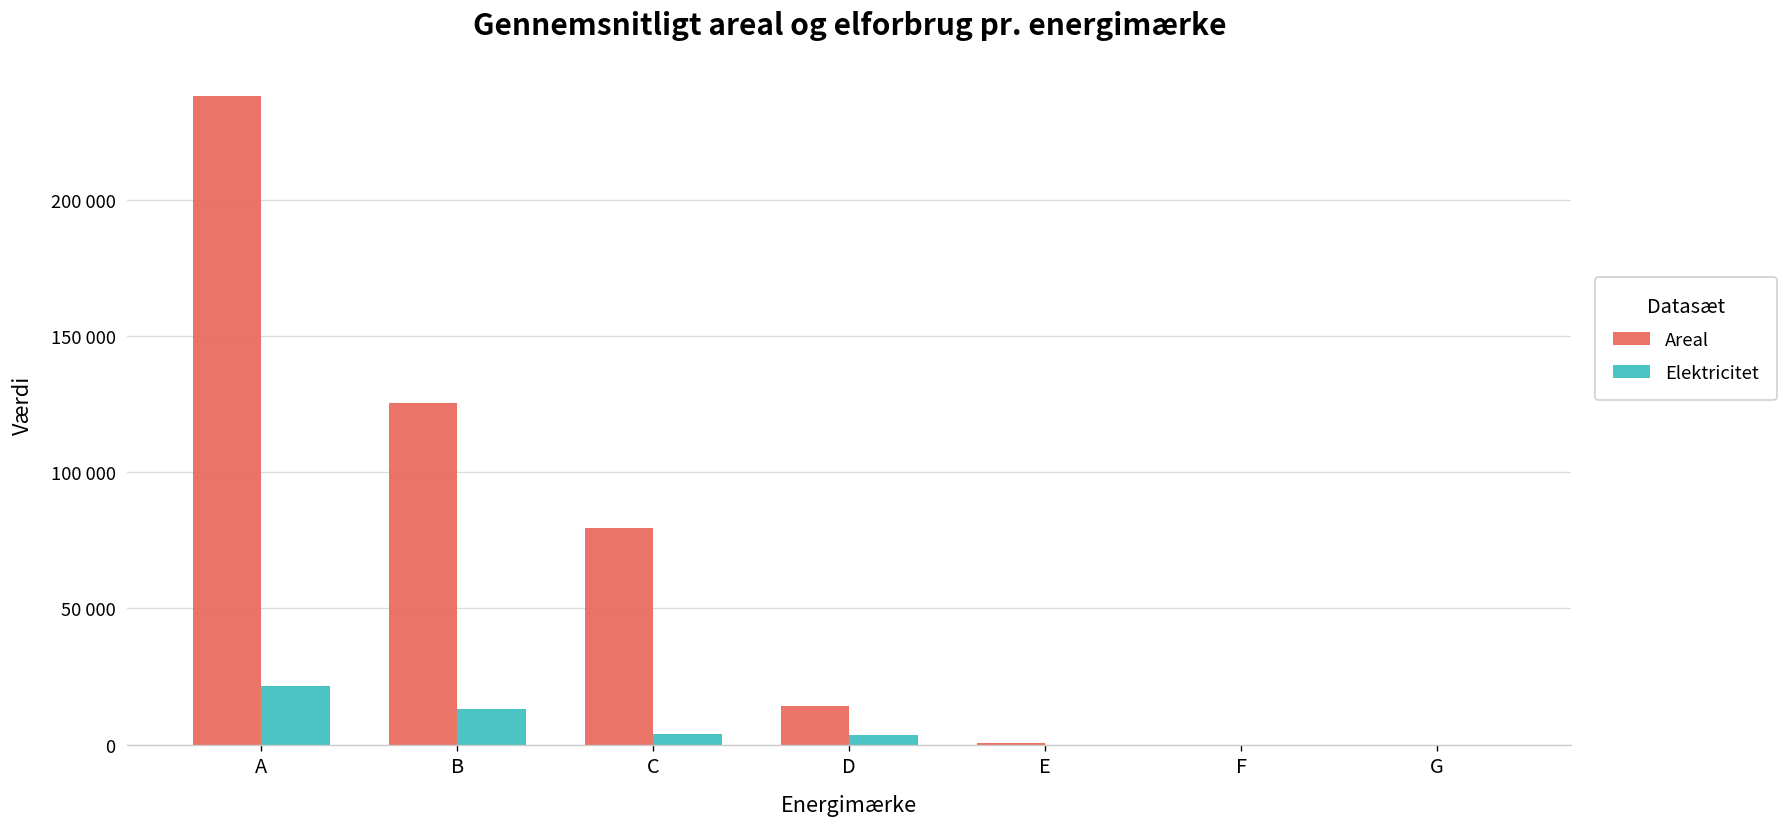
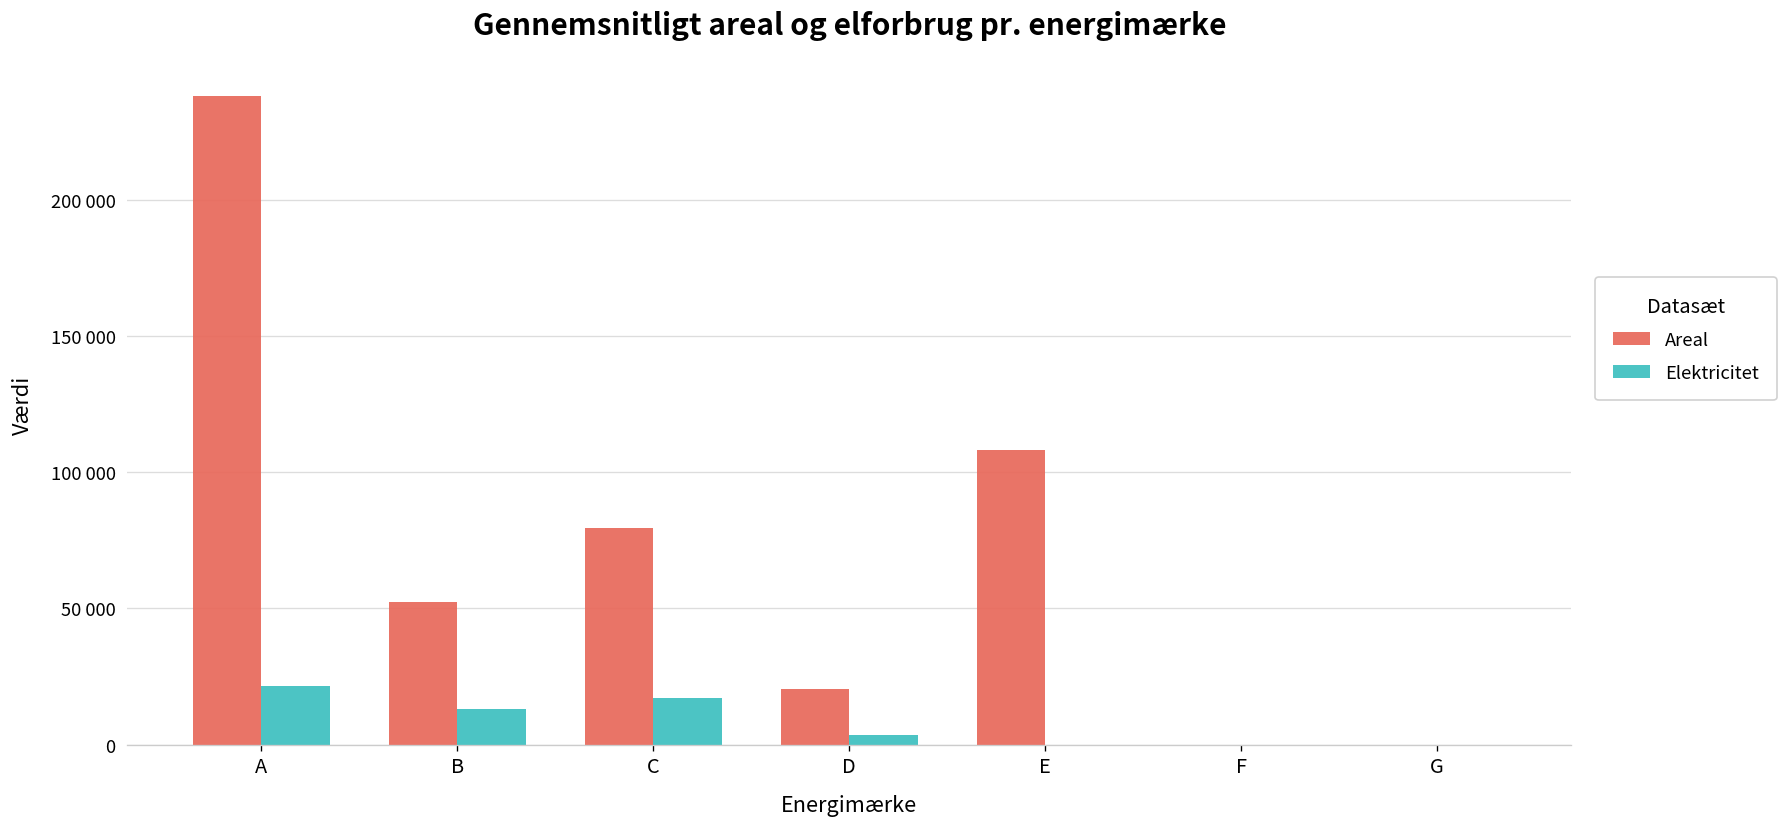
Areal, B: 125000 -> 52000
Elektricitet, C: 4000 -> 17000
Areal, D: 14000 -> 20000
Areal, E: 1000 -> 108000
